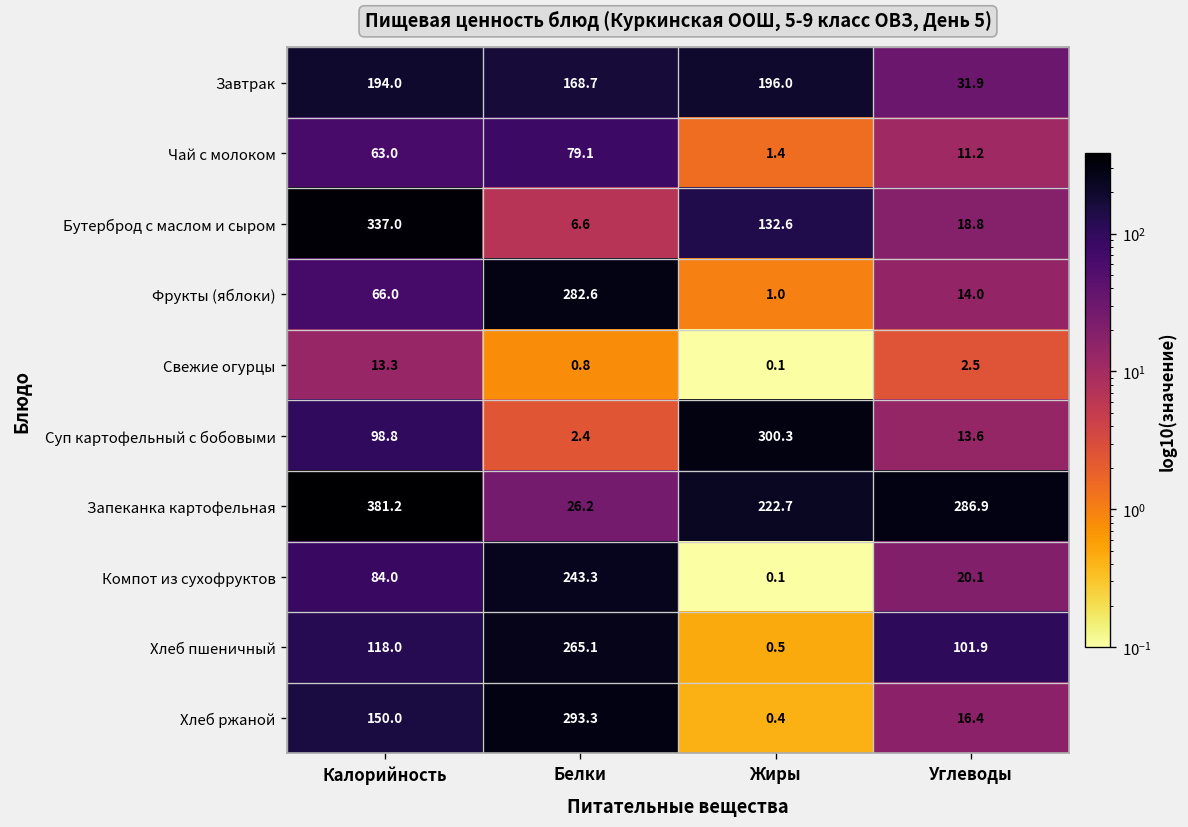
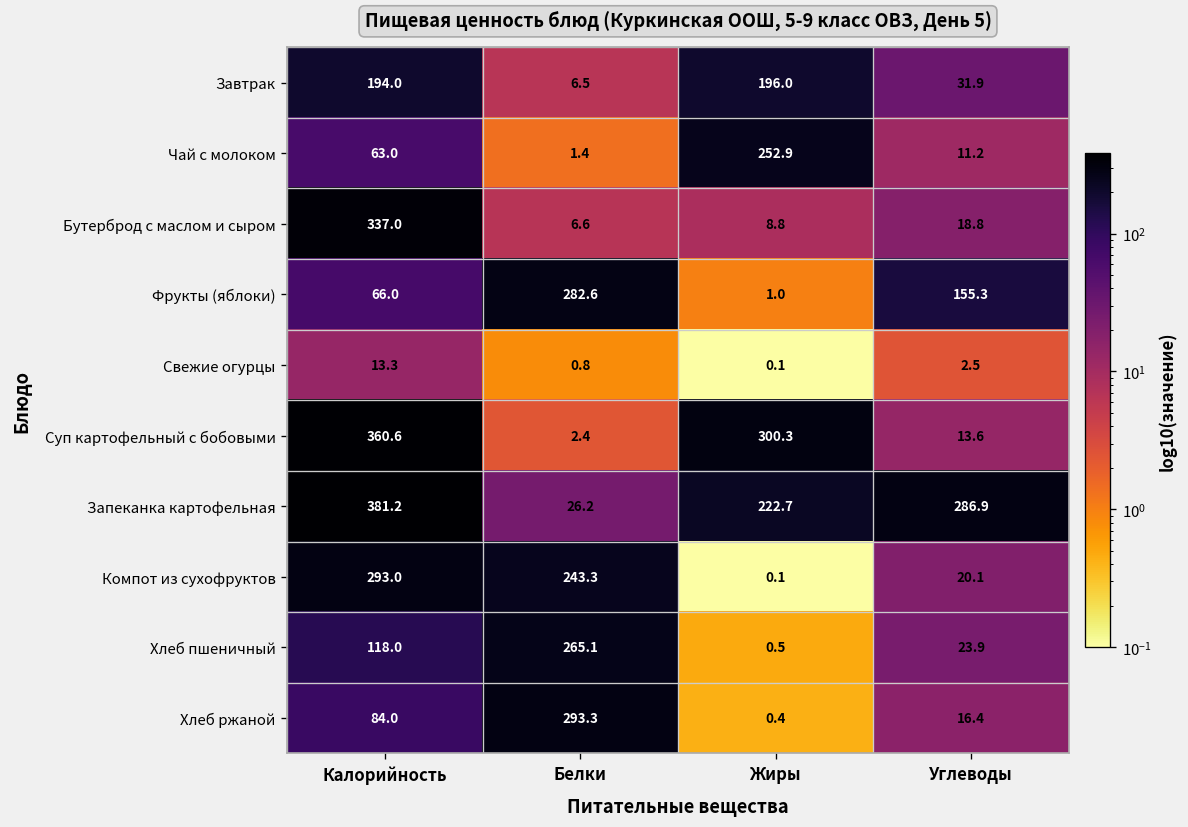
Завтрак, Белки: 168.7 -> 6.5
Чай с молоком, Белки: 79.1 -> 1.4
Чай с молоком, Жиры: 1.4 -> 252.9
Бутерброд с маслом и сыром, Жиры: 132.6 -> 8.8
Фрукты (яблоки), Углеводы: 14.0 -> 155.3
Суп картофельный с бобовыми, Калорийность: 98.8 -> 360.6
Компот из сухофруктов, Калорийность: 84.0 -> 293.0
Хлеб пшеничный, Углеводы: 101.9 -> 23.9
Хлеб ржаной, Калорийность: 150.0 -> 84.0
